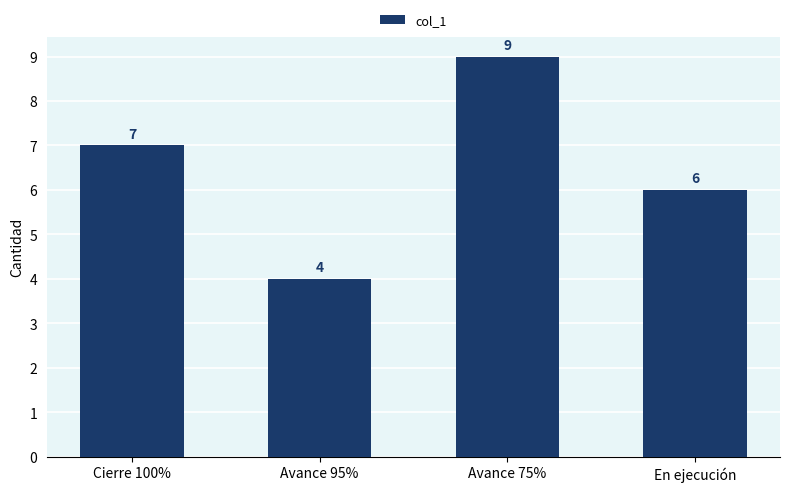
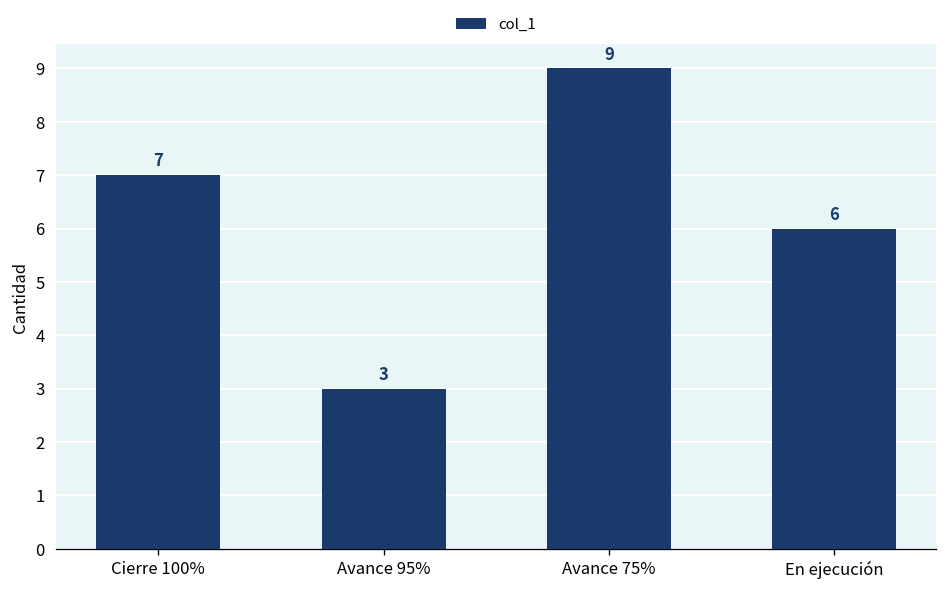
Avance 95%: 4 -> 3
